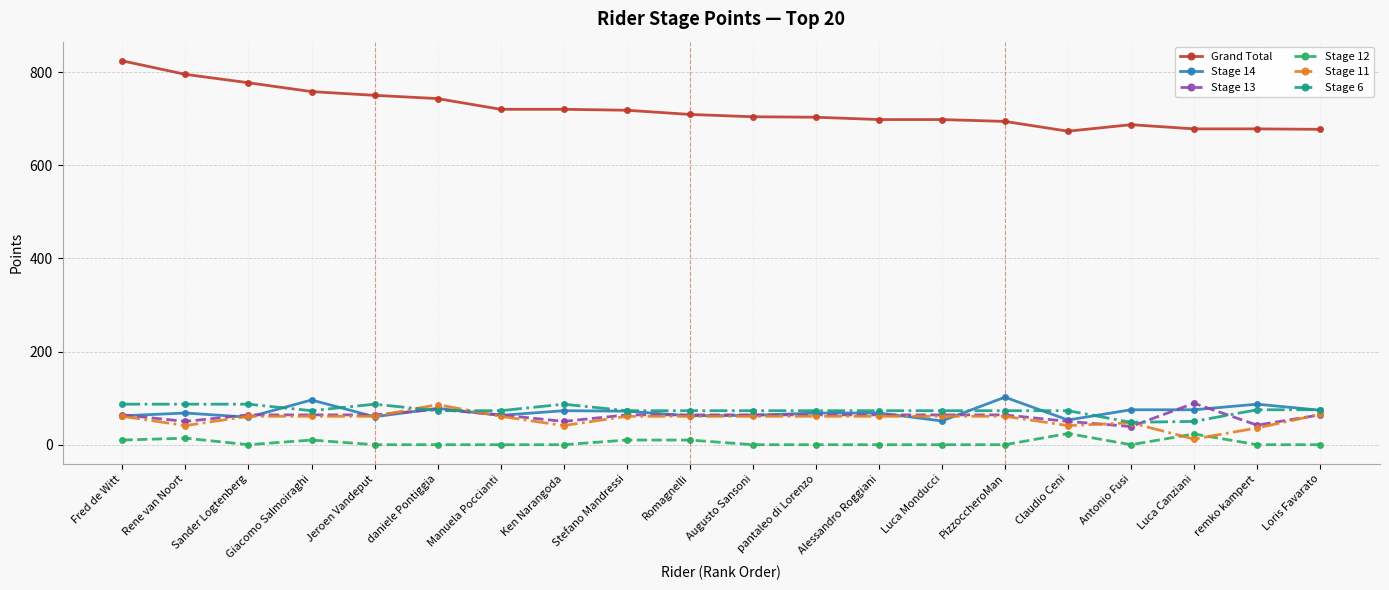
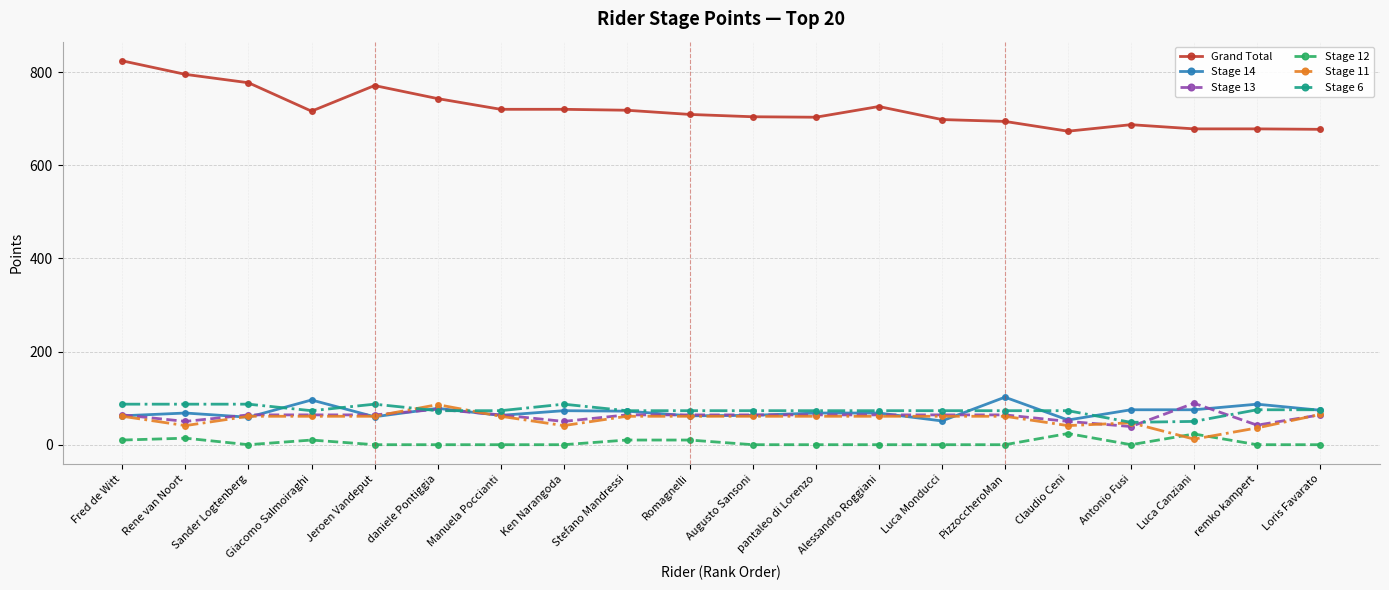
Grand Total, Giacomo Salmoiraghi: 760 -> 720
Grand Total, Jeroen Vandeput: 750 -> 770
Grand Total, Alessandro Roggiani: 700 -> 730
